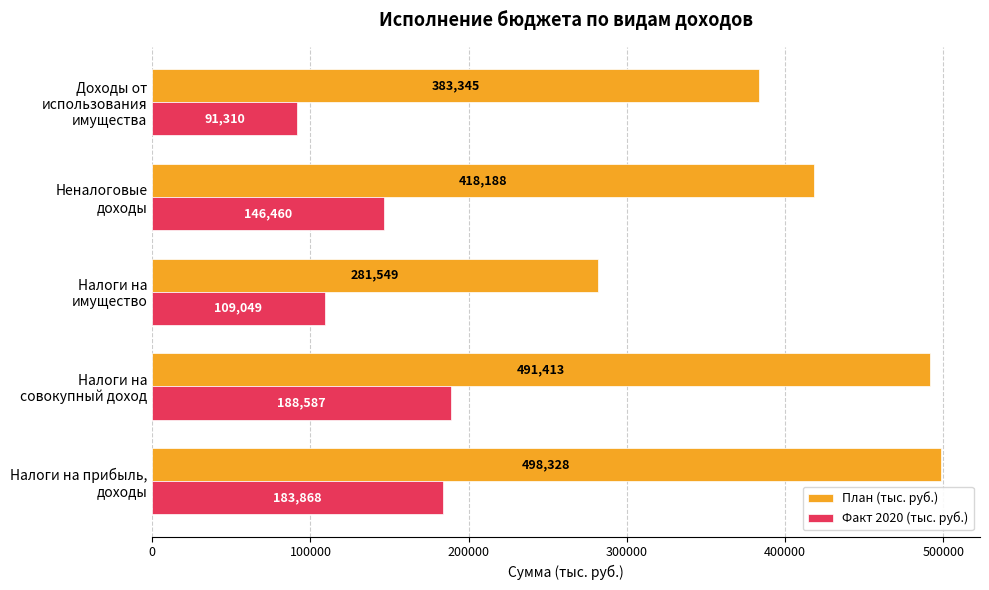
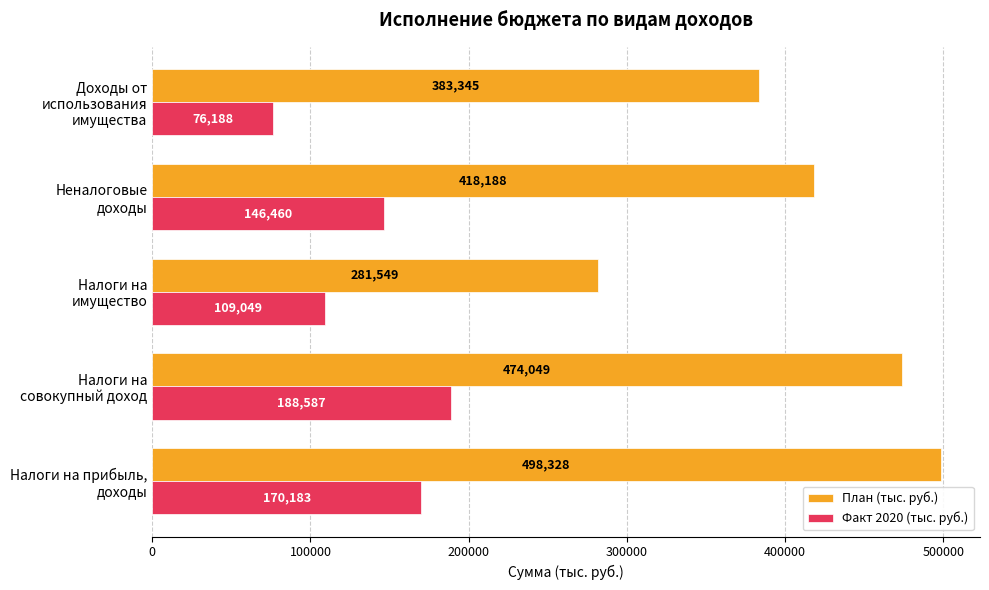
Факт 2020 (тыс. руб.), Доходы от использования имущества: 91,310 -> 76,188
План (тыс. руб.), Налоги на совокупный доход: 491,413 -> 474,049
Факт 2020 (тыс. руб.), Налоги на прибыль, доходы: 183,868 -> 170,183
